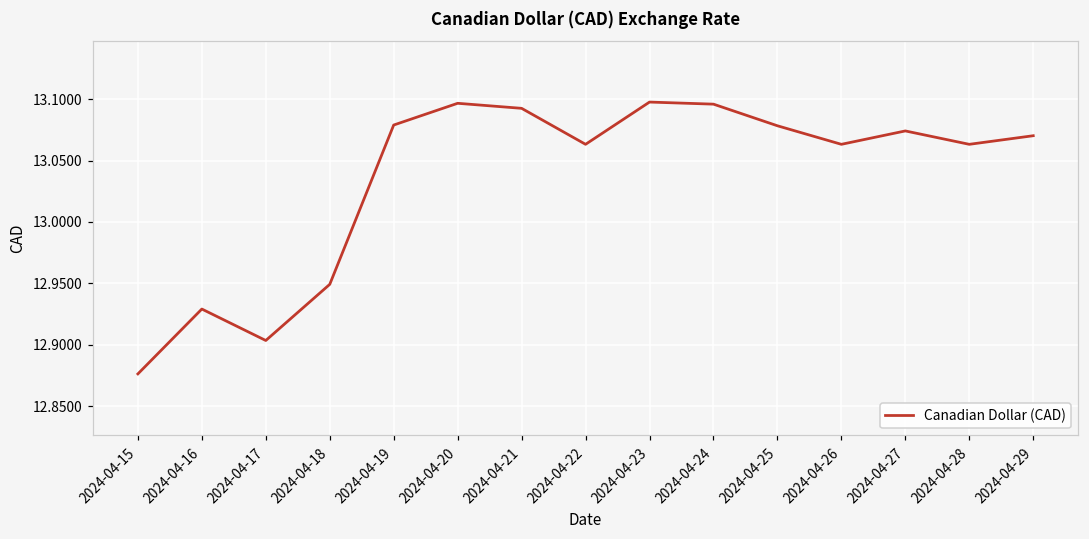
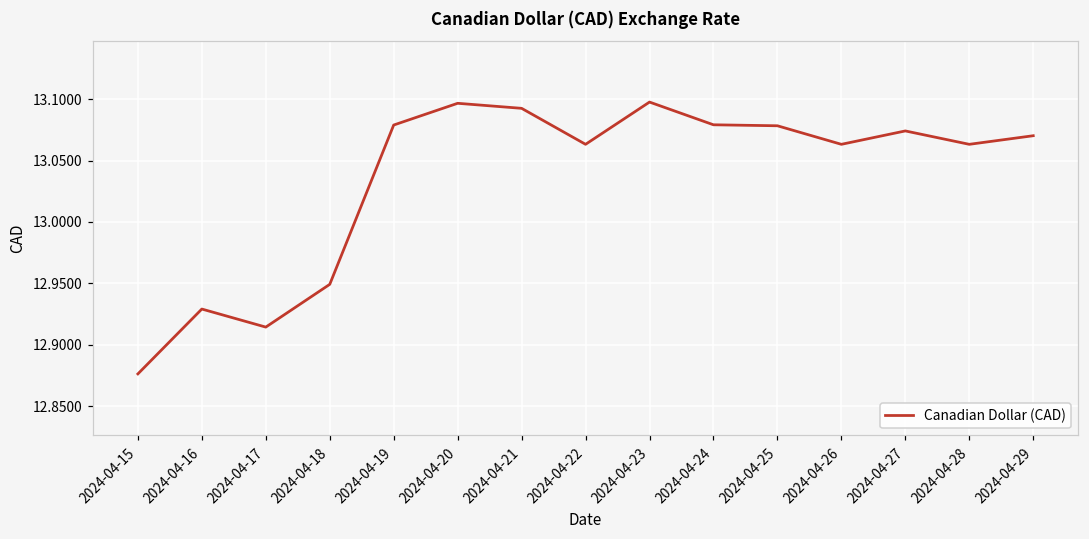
2024-04-17: 12.904 -> 12.914
2024-04-24: 13.096 -> 13.079
